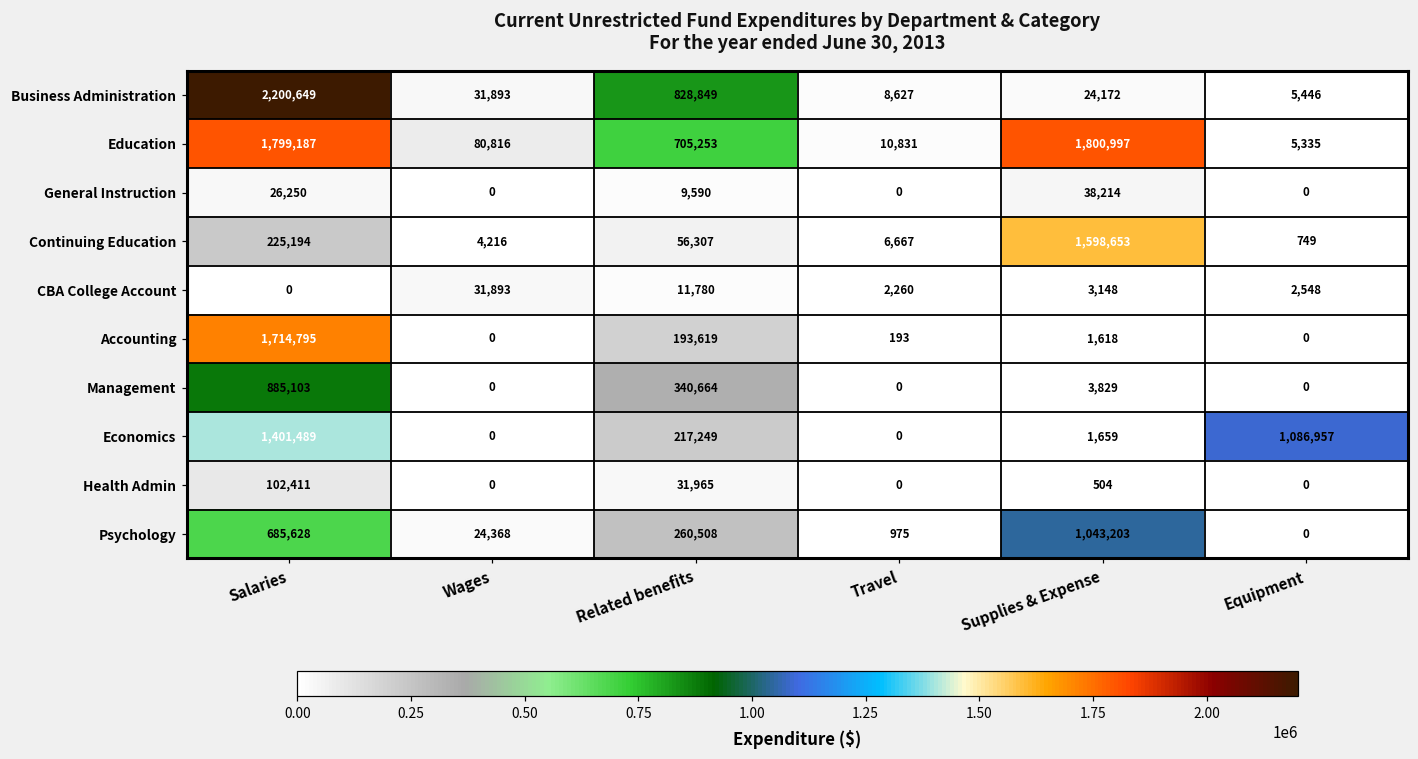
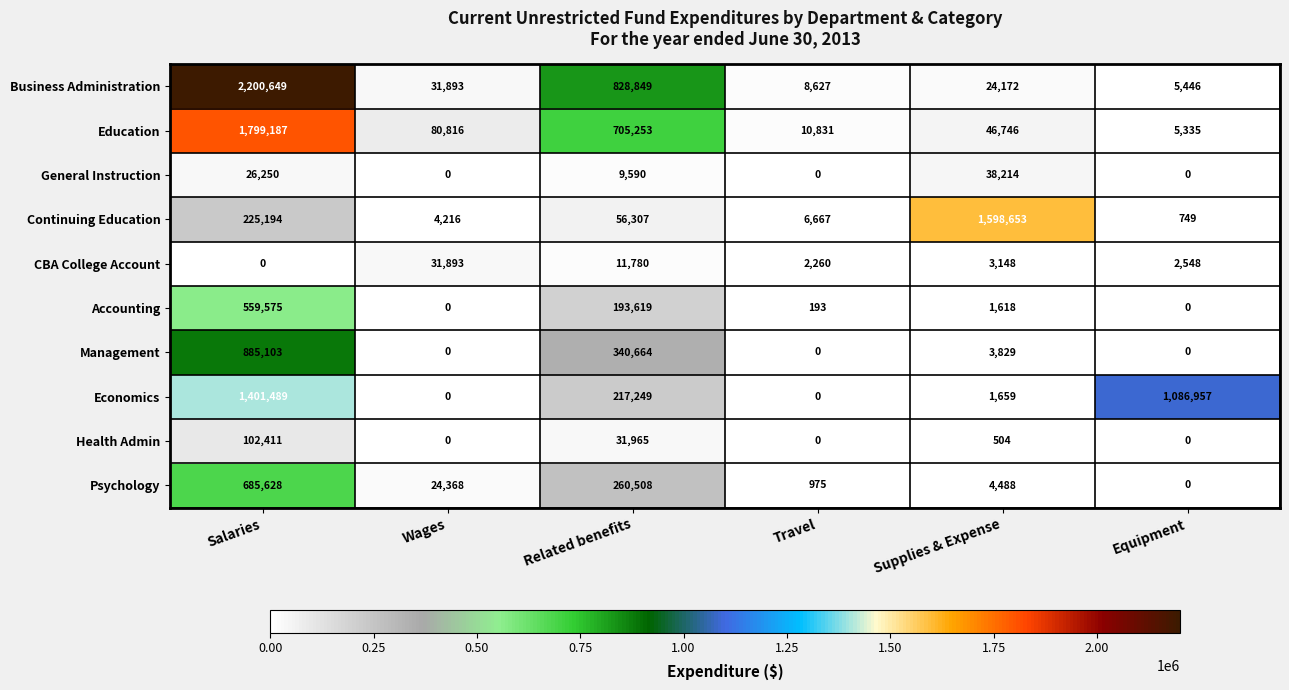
Education, Supplies & Expense: 1,800,997 -> 46,746
Accounting, Salaries: 1,714,795 -> 559,575
Psychology, Supplies & Expense: 1,043,203 -> 4,488
